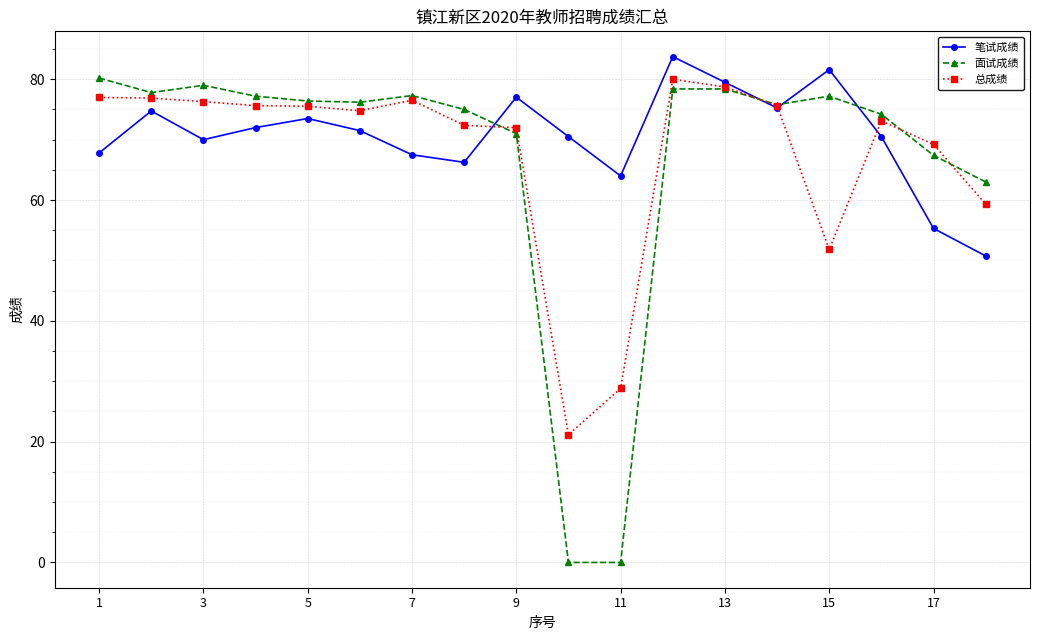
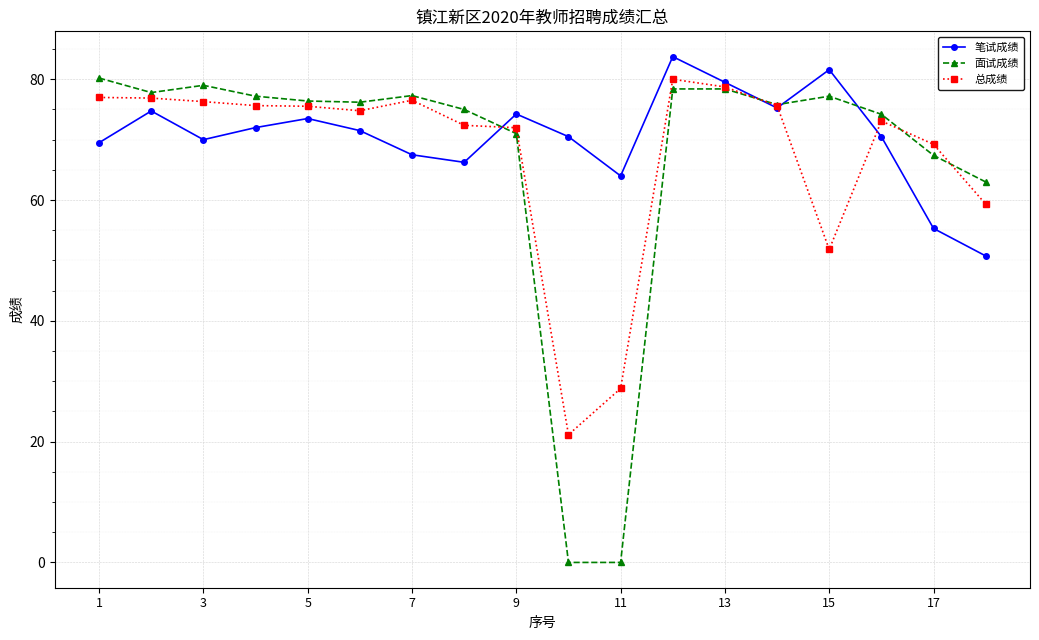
笔试成绩, 1: 68 -> 70
笔试成绩, 9: 77 -> 74
